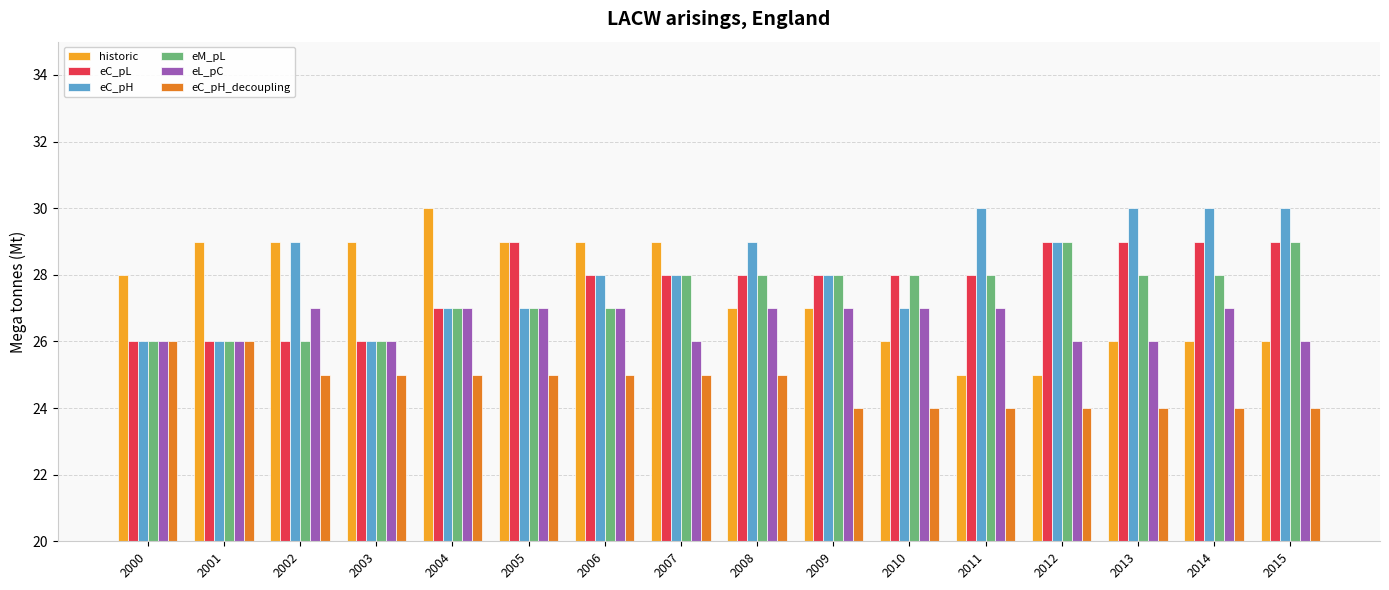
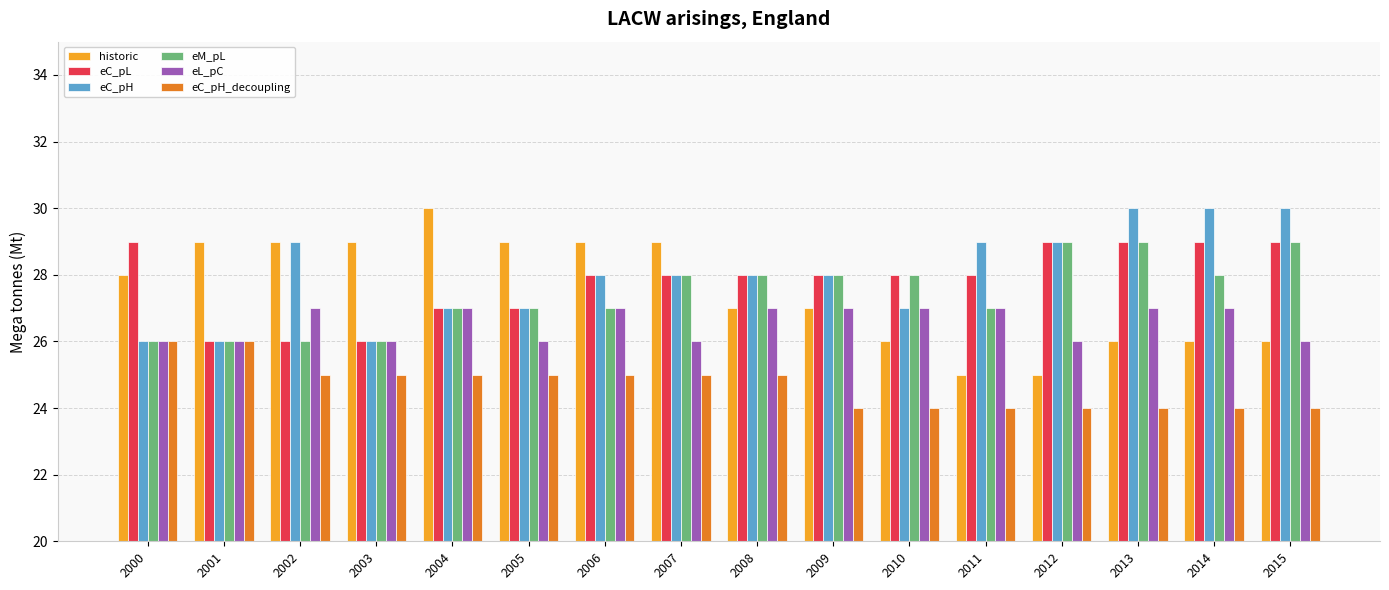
eC_pL, 2000: 26 -> 29
eC_pL, 2005: 29 -> 27
eL_pC, 2005: 27 -> 26
eC_pH, 2008: 29 -> 28
eC_pH, 2011: 30 -> 29
eM_pL, 2011: 28 -> 27
eM_pL, 2013: 28 -> 29
eL_pC, 2013: 26 -> 27
